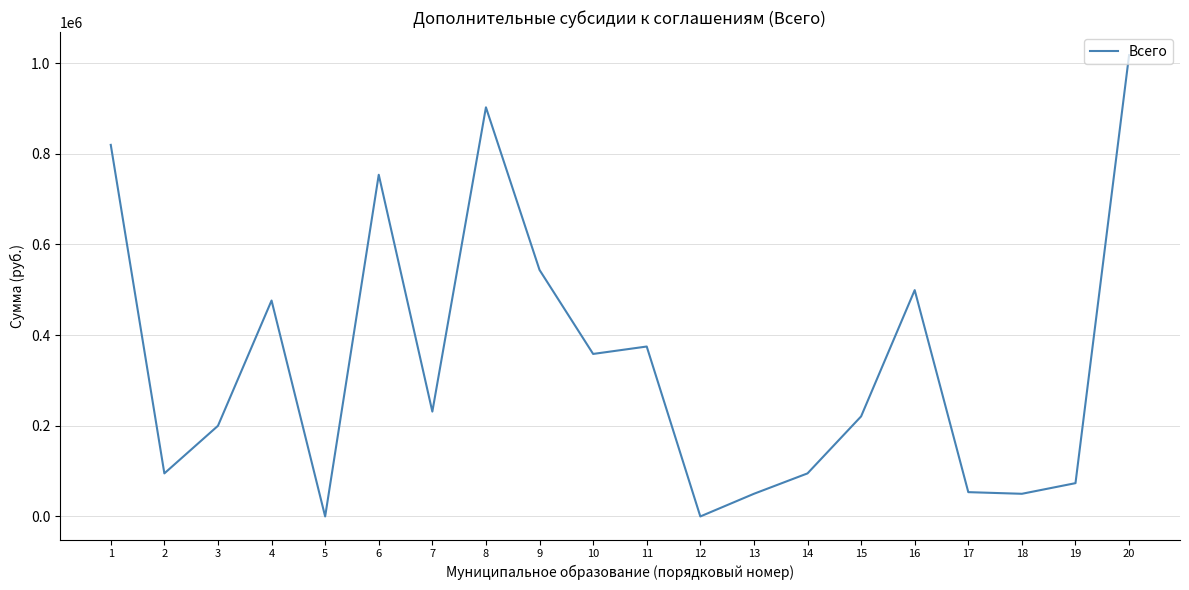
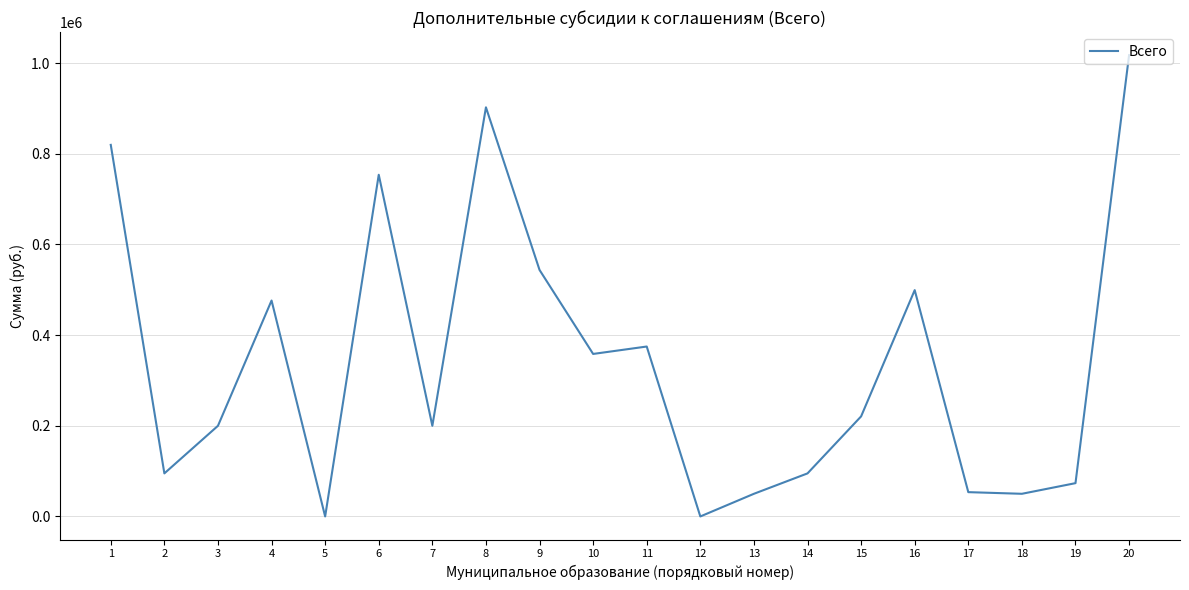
7: 230000 -> 200000
